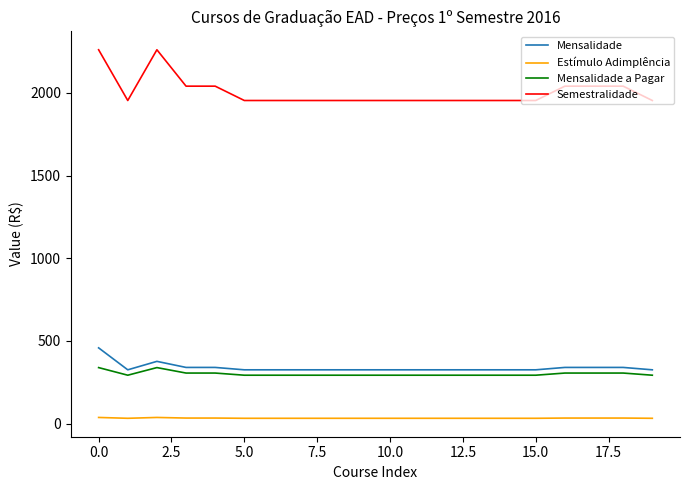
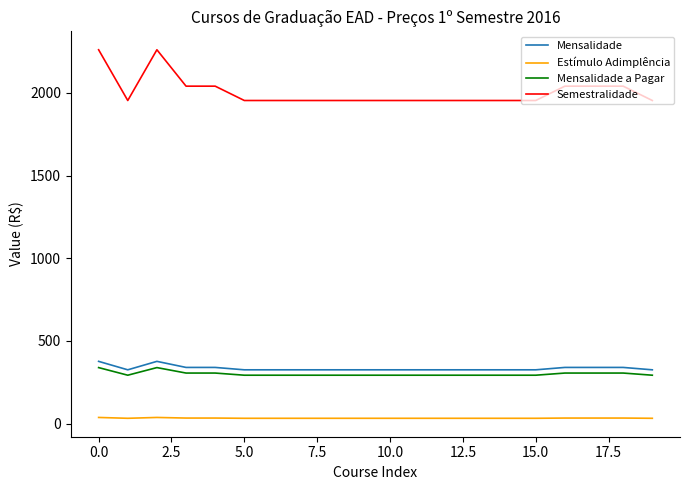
Mensalidade, 0.0: 460 -> 380
